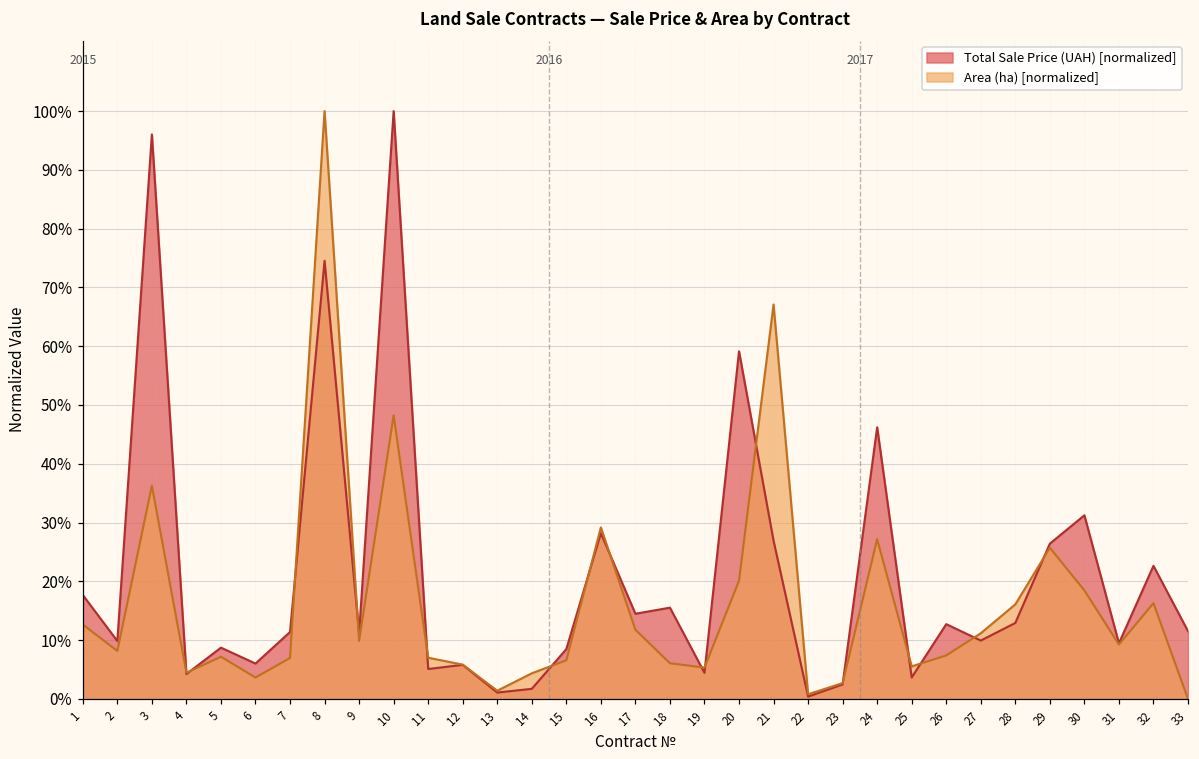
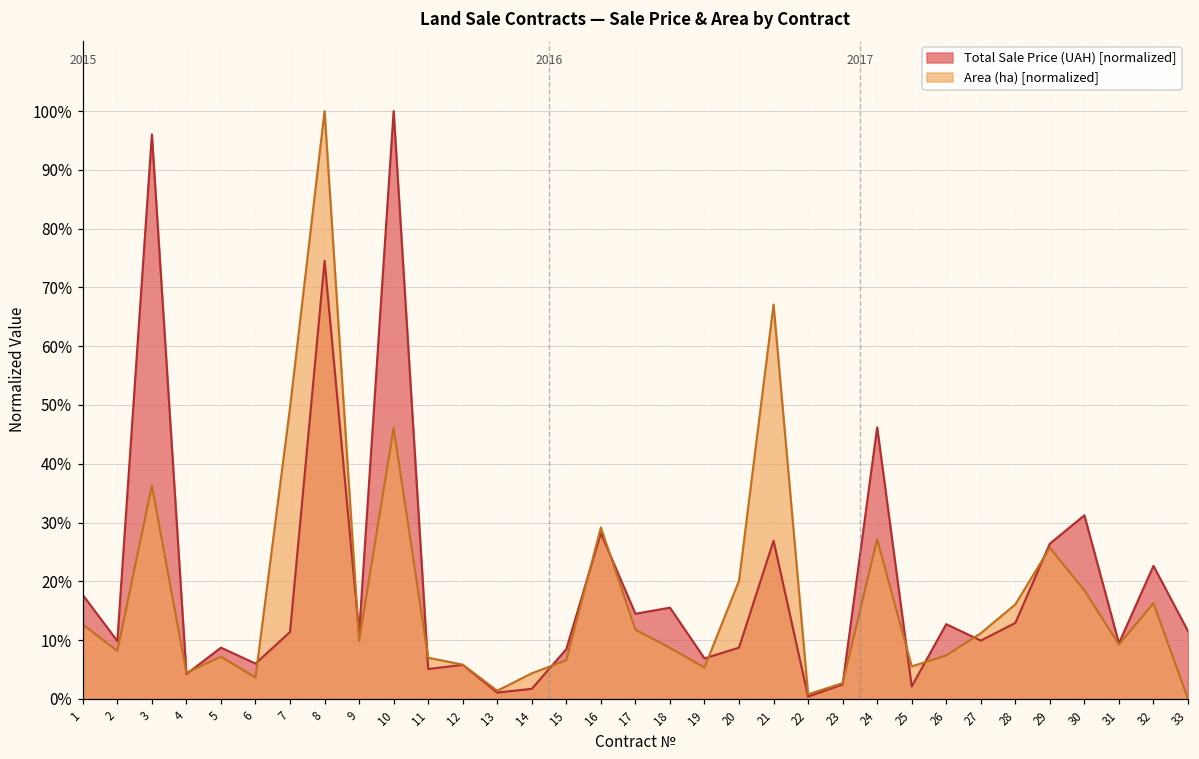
Area (ha) [normalized], 7: 7% -> 50%
Area (ha) [normalized], 10: 48% -> 46%
Area (ha) [normalized], 18: 6% -> 9%
Total Sale Price (UAH) [normalized], 19: 4% -> 7%
Total Sale Price (UAH) [normalized], 20: 59% -> 9%
Total Sale Price (UAH) [normalized], 25: 4% -> 2%
